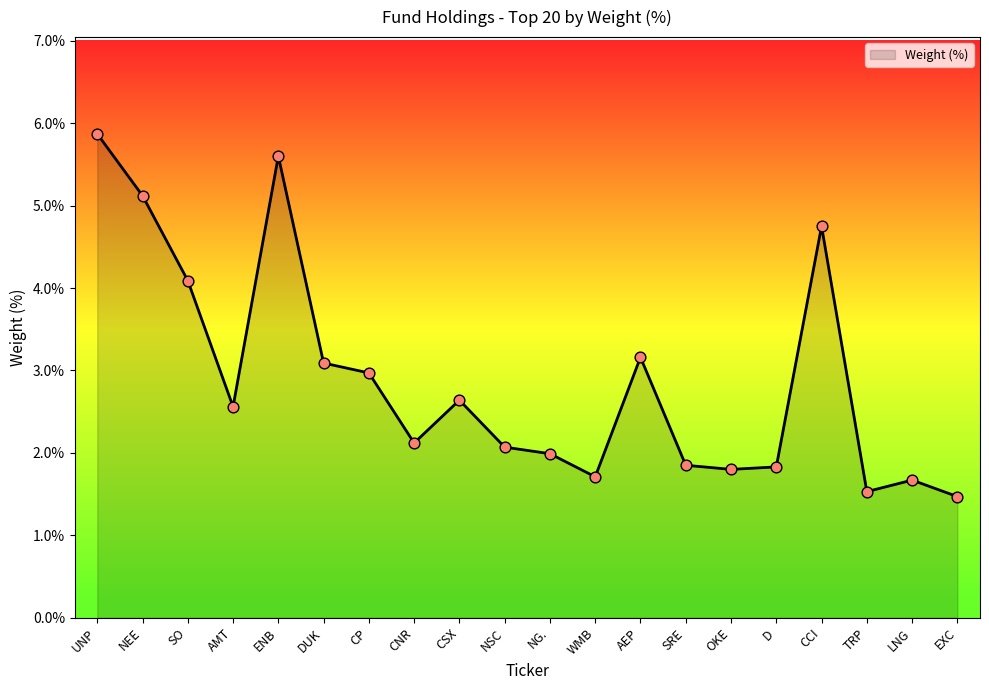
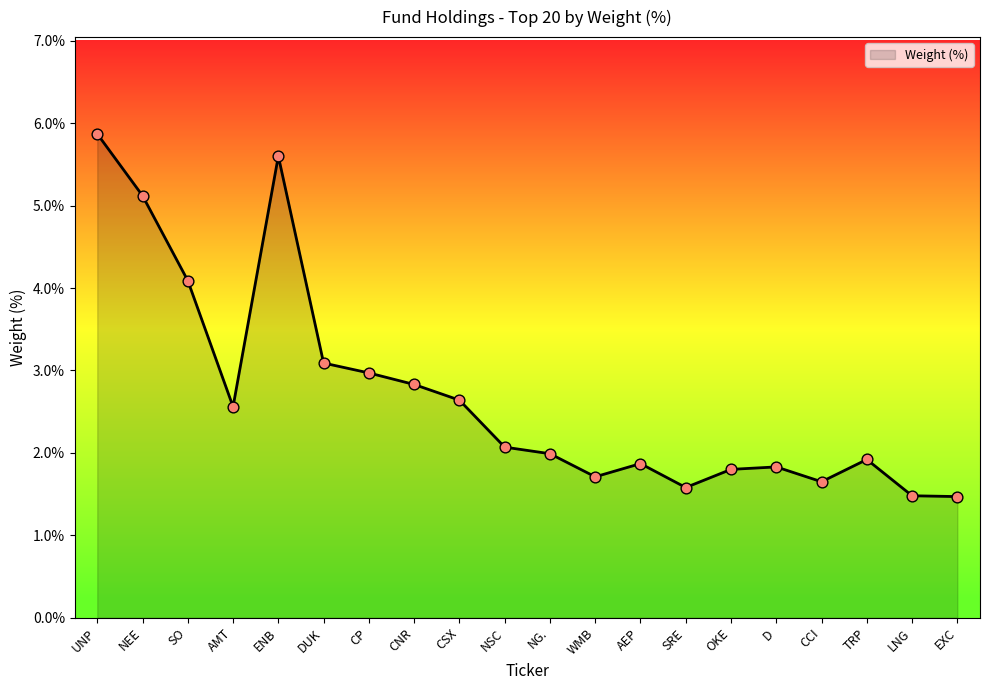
CNR: 2.1% -> 2.8%
AEP: 3.2% -> 1.9%
SRE: 1.9% -> 1.6%
CCI: 4.8% -> 1.7%
TRP: 1.5% -> 1.9%
LNG: 1.7% -> 1.5%
